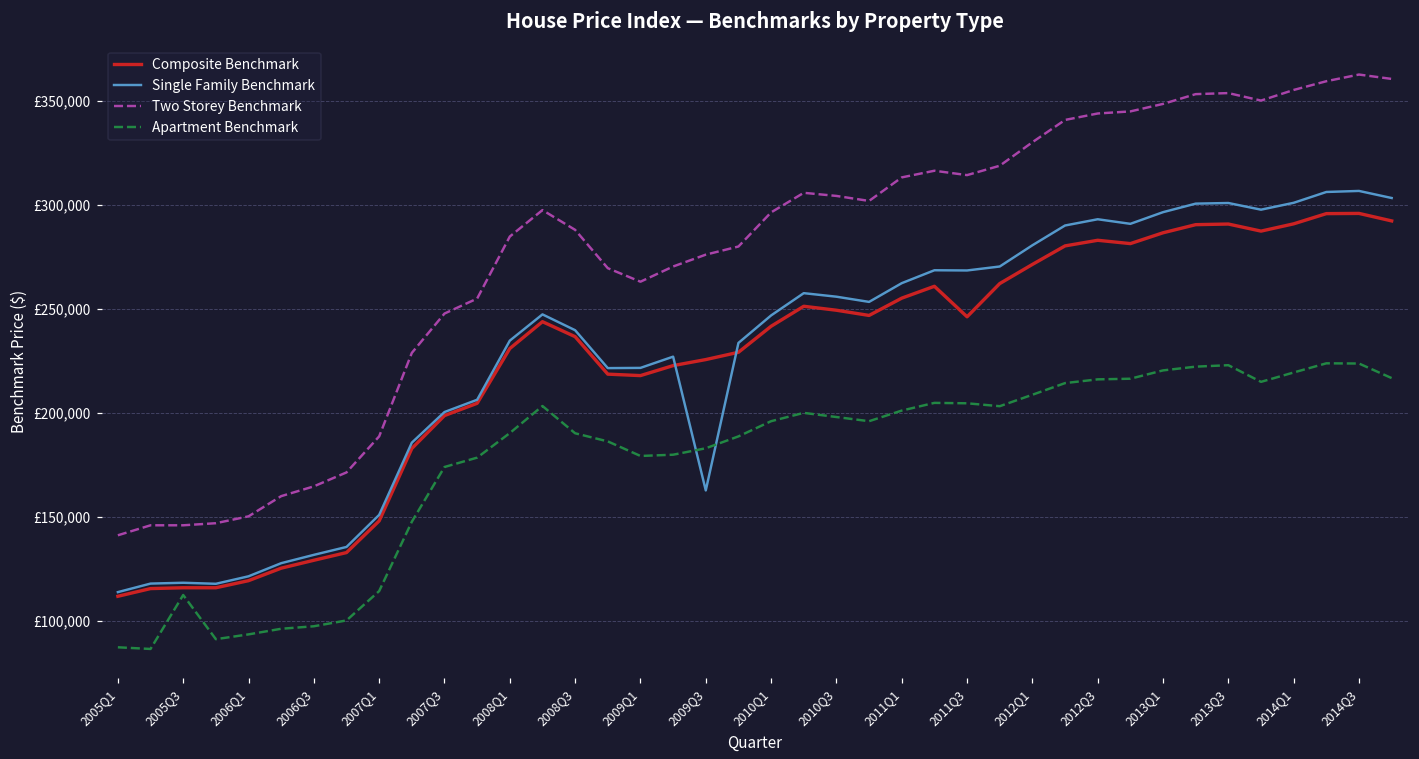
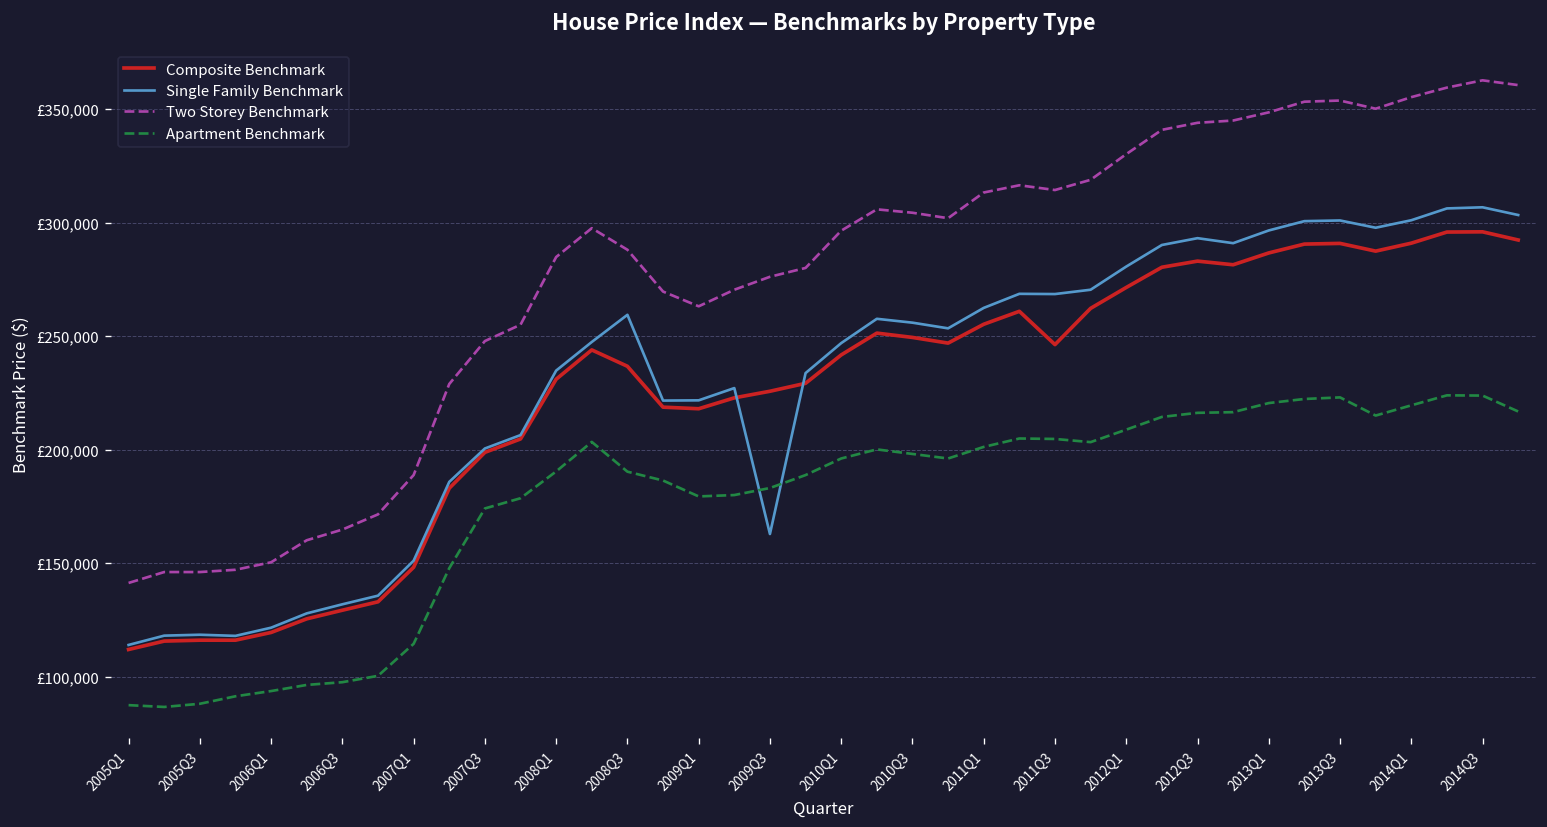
Apartment Benchmark, 2005Q3: £113,000 -> £88,000
Single Family Benchmark, 2008Q3: £240,000 -> £259,000
